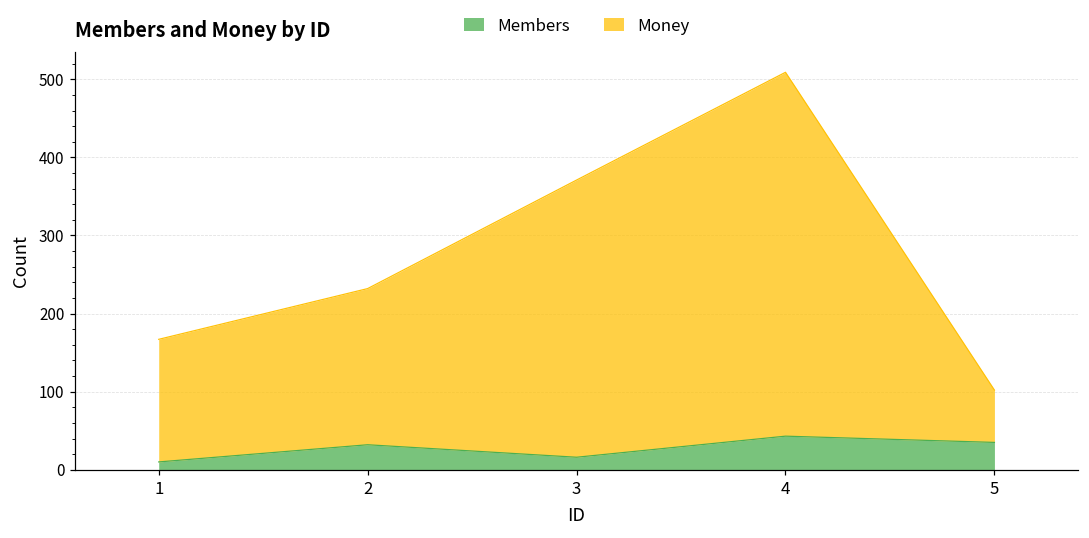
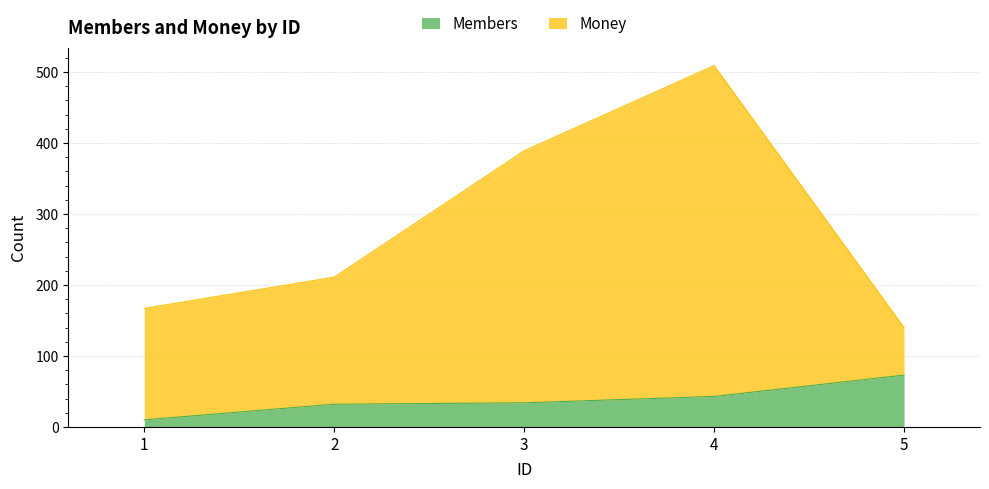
Money, 2: 200 -> 180
Members, 3: 20 -> 30
Members, 5: 40 -> 70
